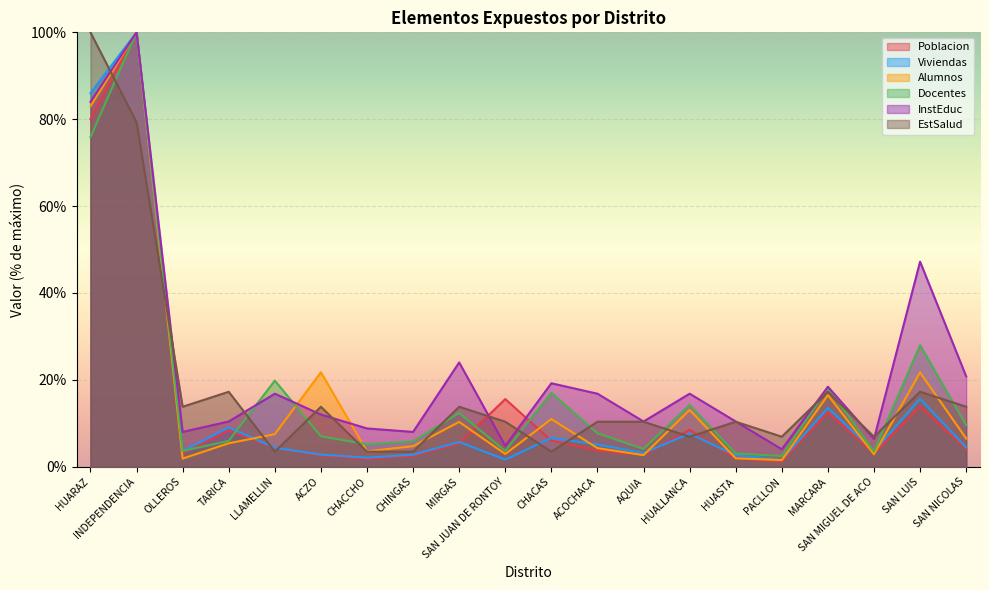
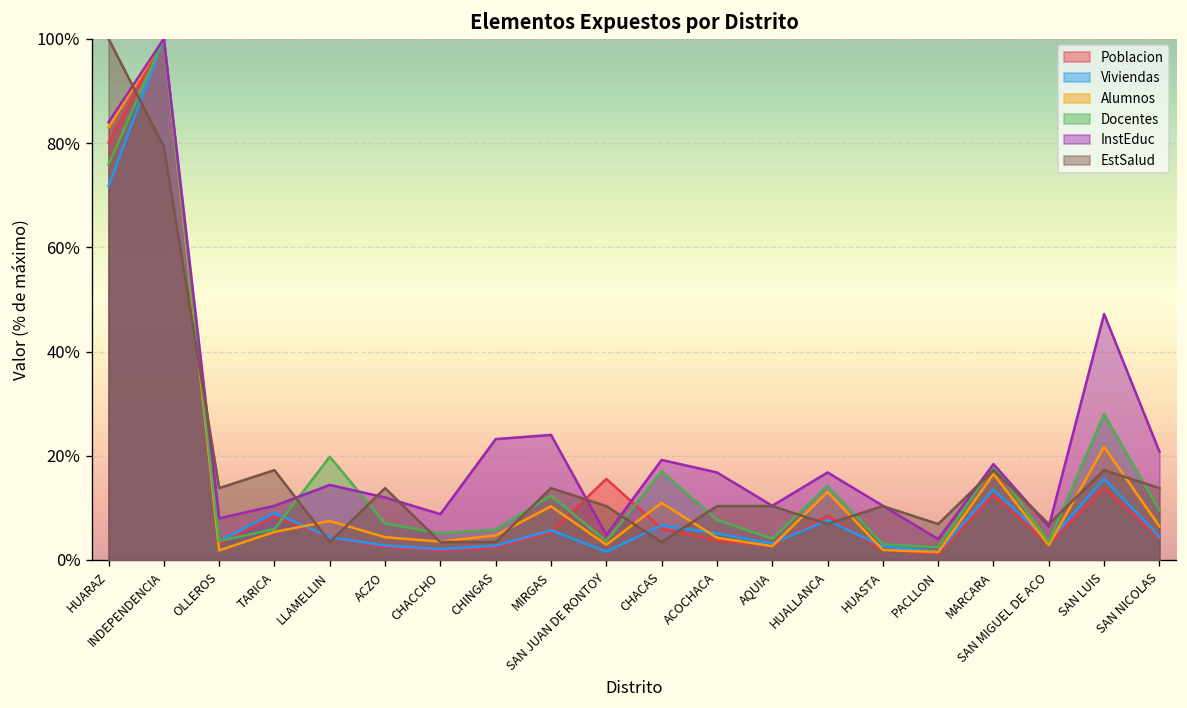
Viviendas, HUARAZ: 86% -> 72%
InstEduc, LLAMELLIN: 17% -> 14%
Alumnos, ACZO: 22% -> 4%
InstEduc, CHINGAS: 8% -> 23%
